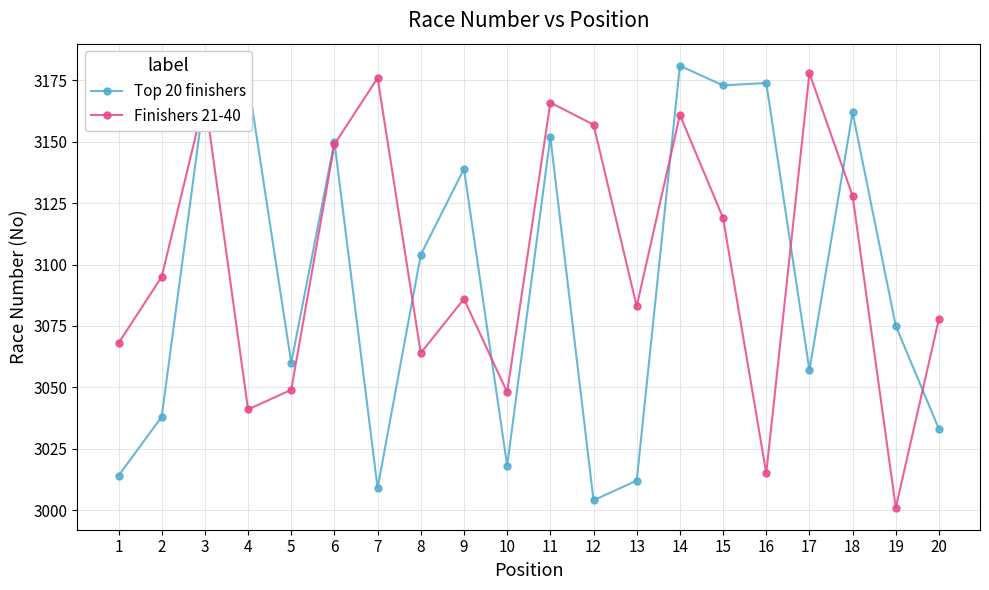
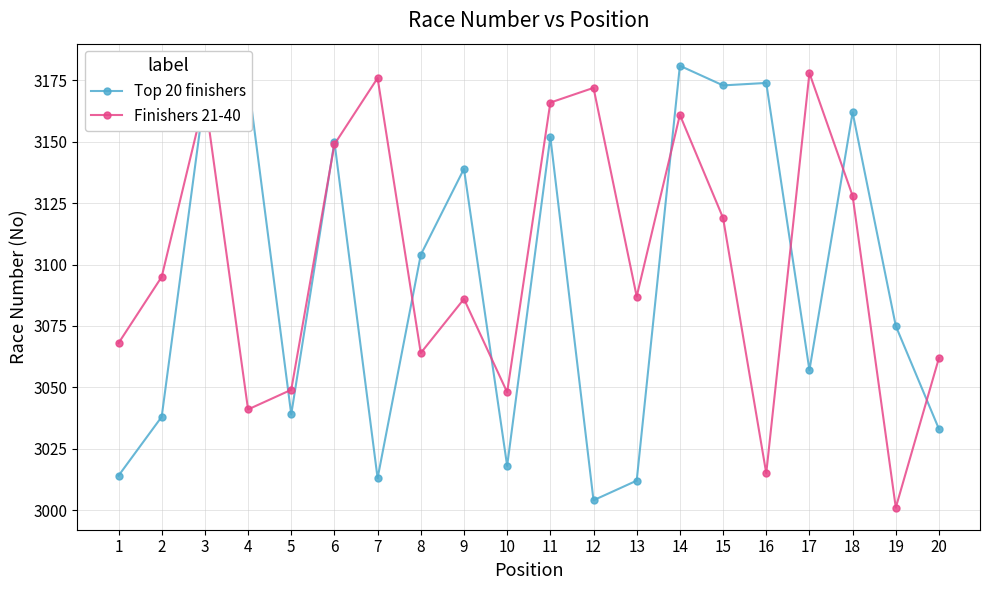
Top 20 finishers, 5: 3060 -> 3039
Top 20 finishers, 7: 3009 -> 3013
Finishers 21-40, 12: 3157 -> 3172
Finishers 21-40, 13: 3083 -> 3087
Finishers 21-40, 20: 3078 -> 3062
